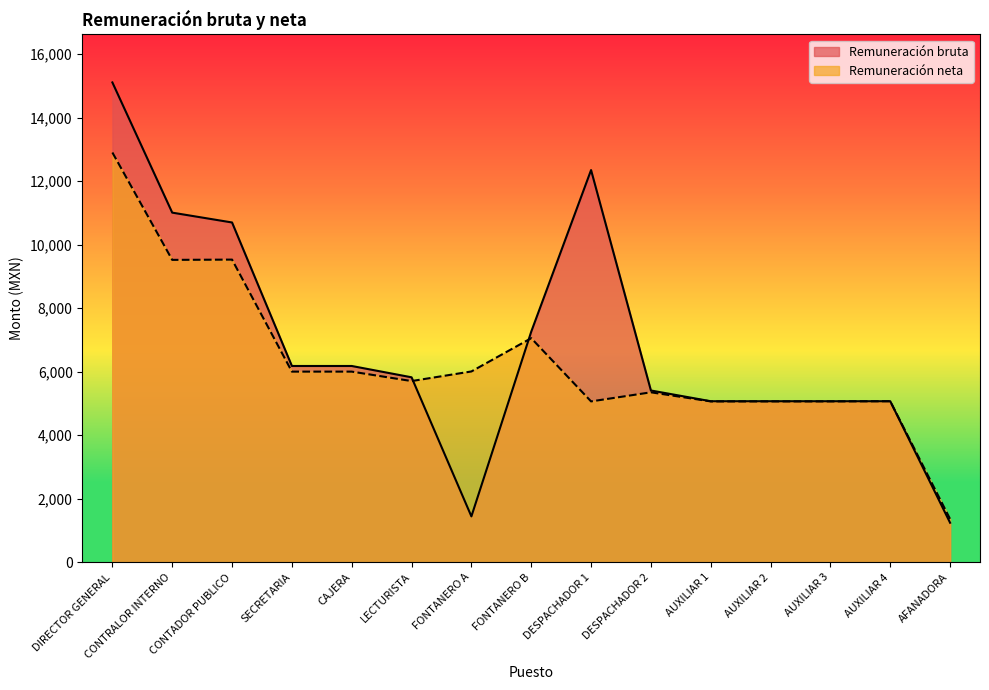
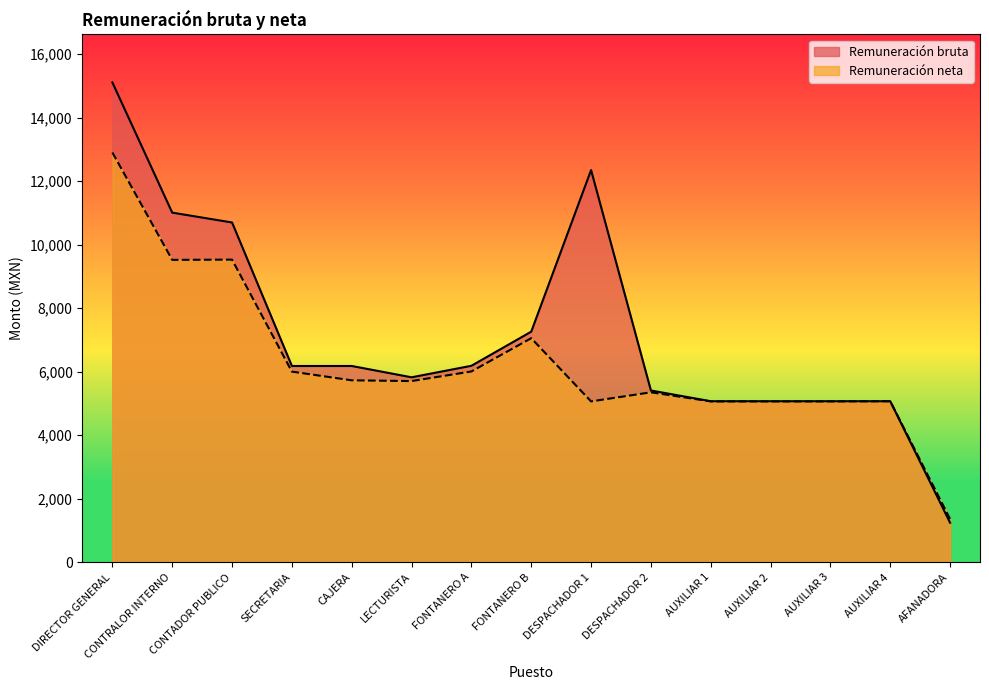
Remuneración neta, CAJERA: 6,000 -> 5,700
Remuneración bruta, FONTANERO A: 1,400 -> 6,200
